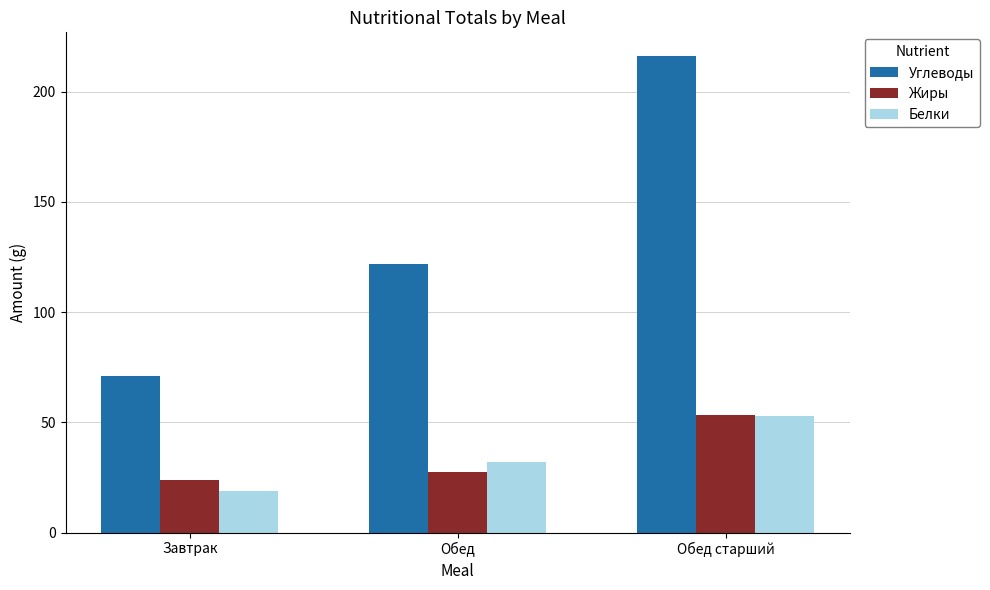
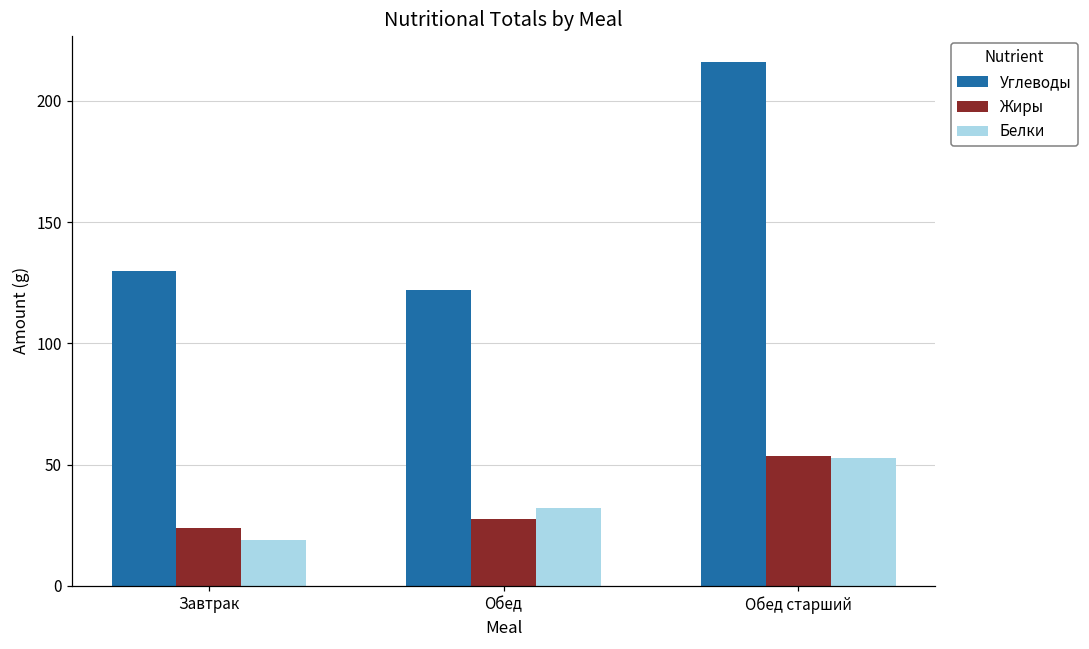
Углеводы, Завтрак: 71 -> 130
